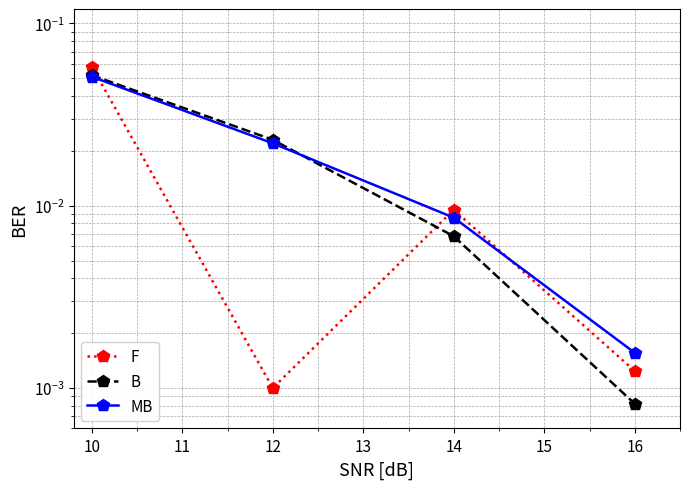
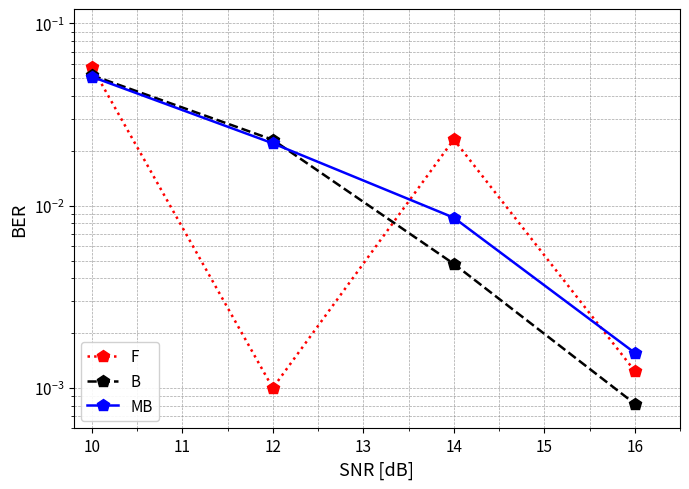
F, 14: 0.010 -> 0.023
B, 14: 0.0068 -> 0.0048
